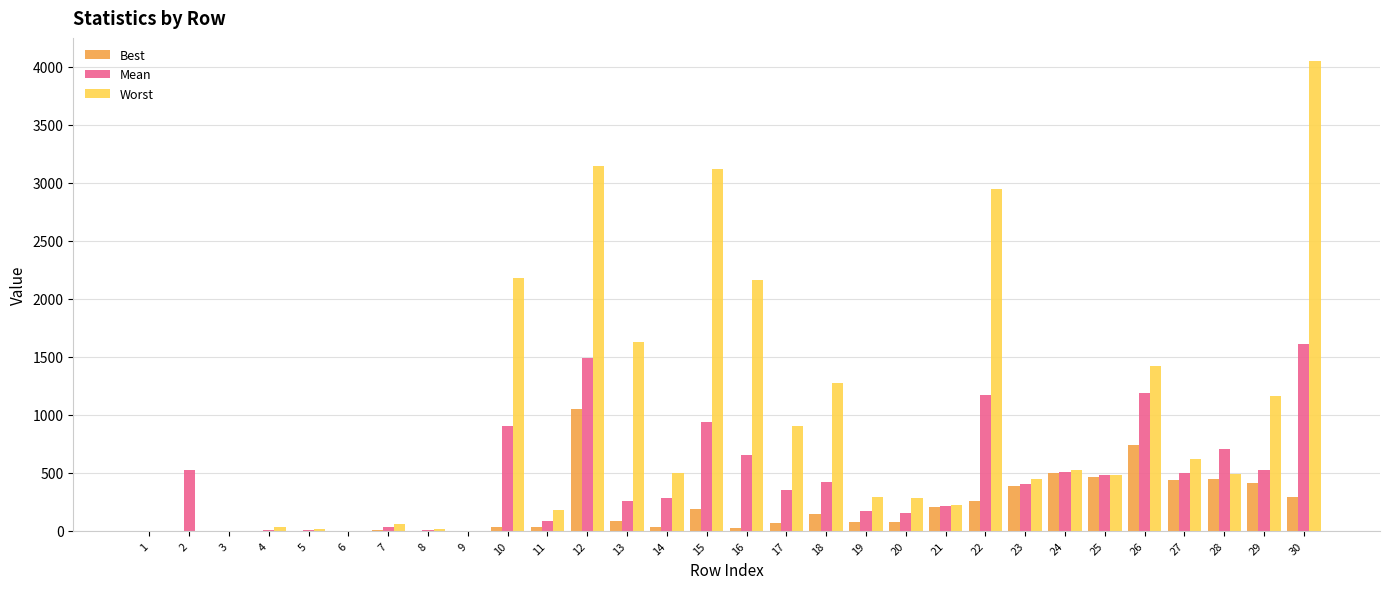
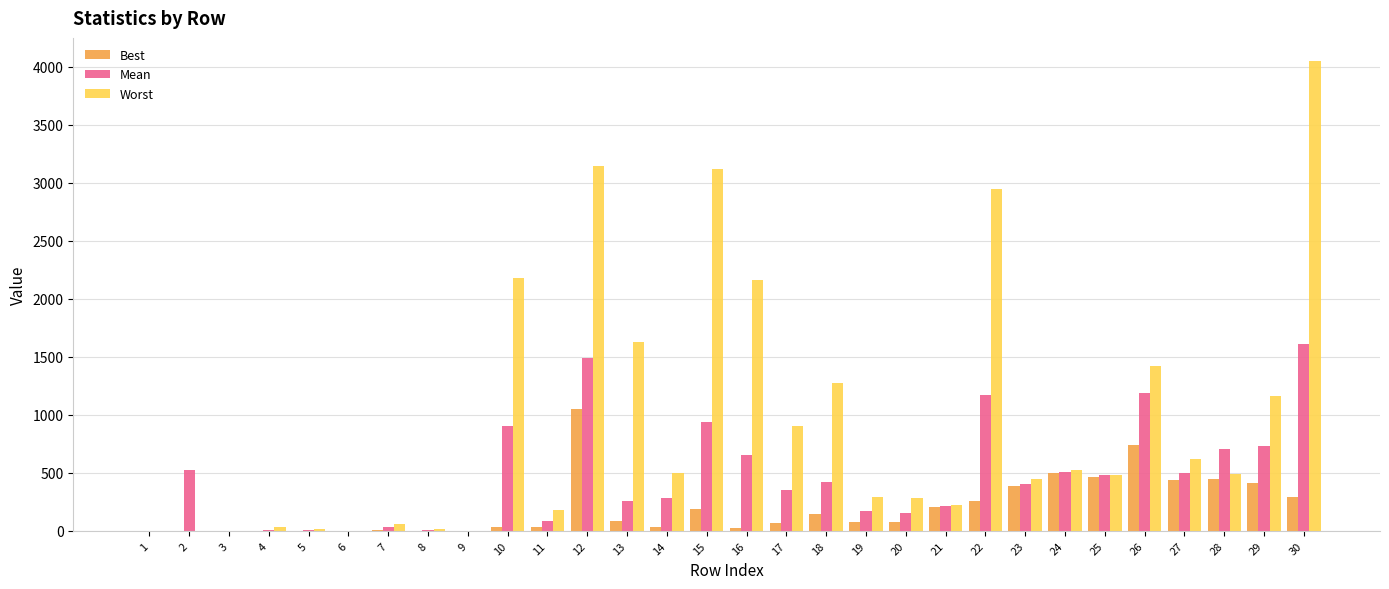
Mean, 29: 520 -> 730
